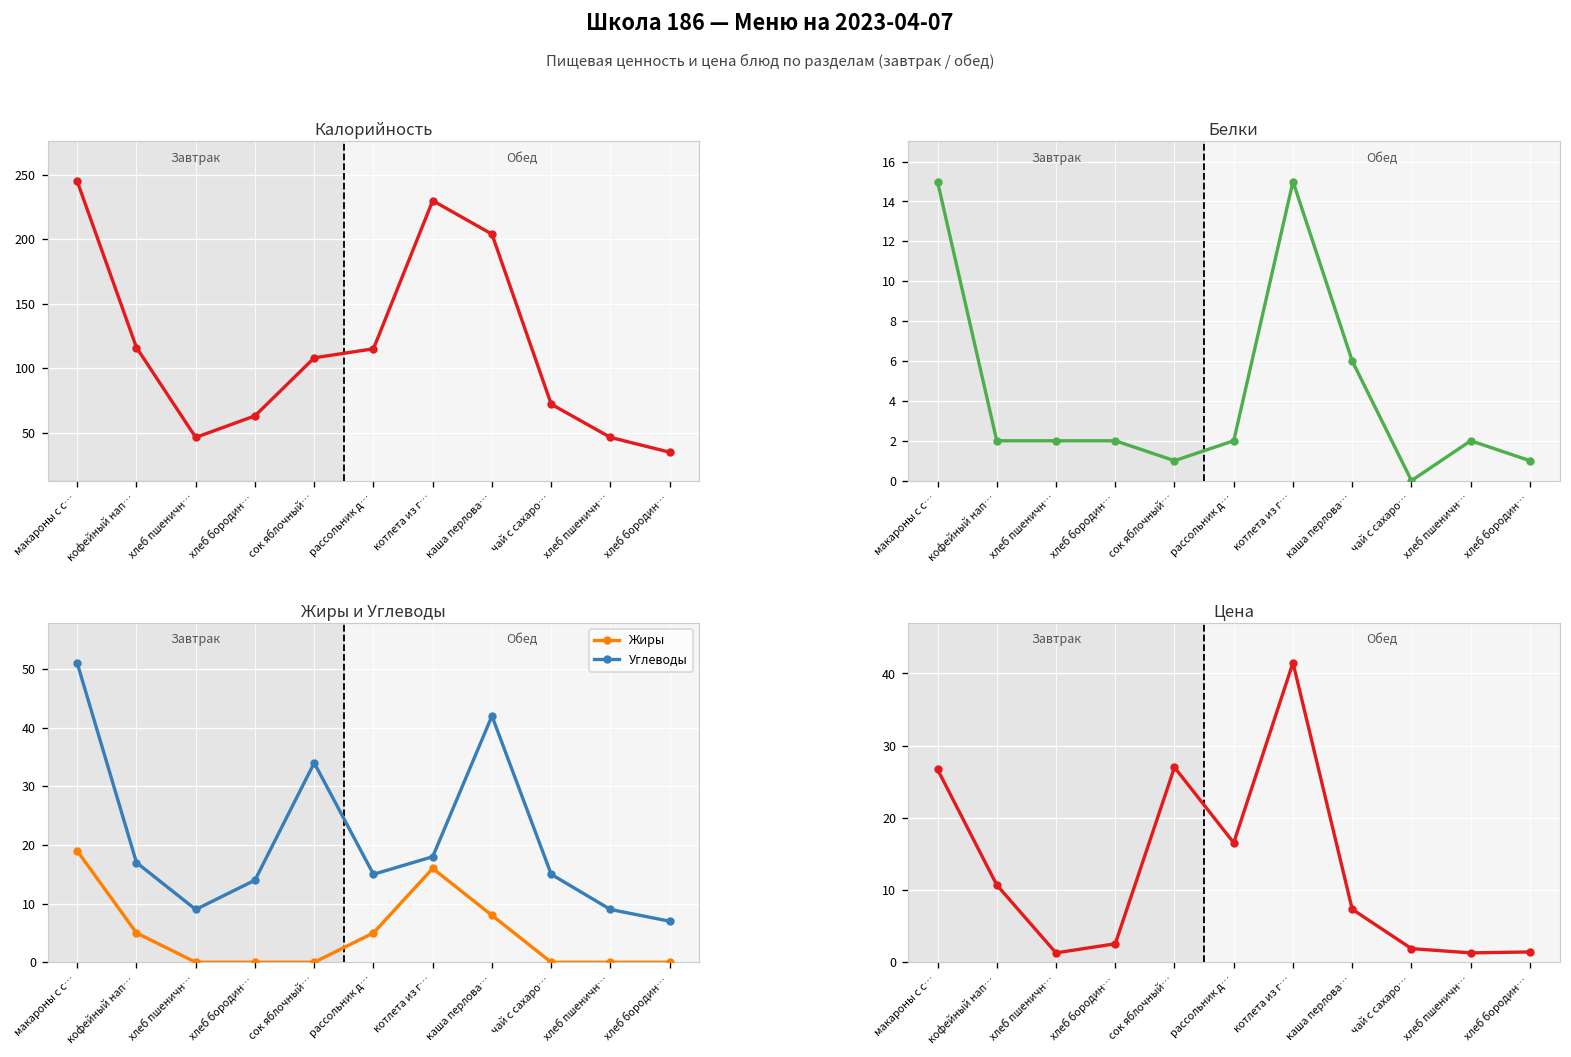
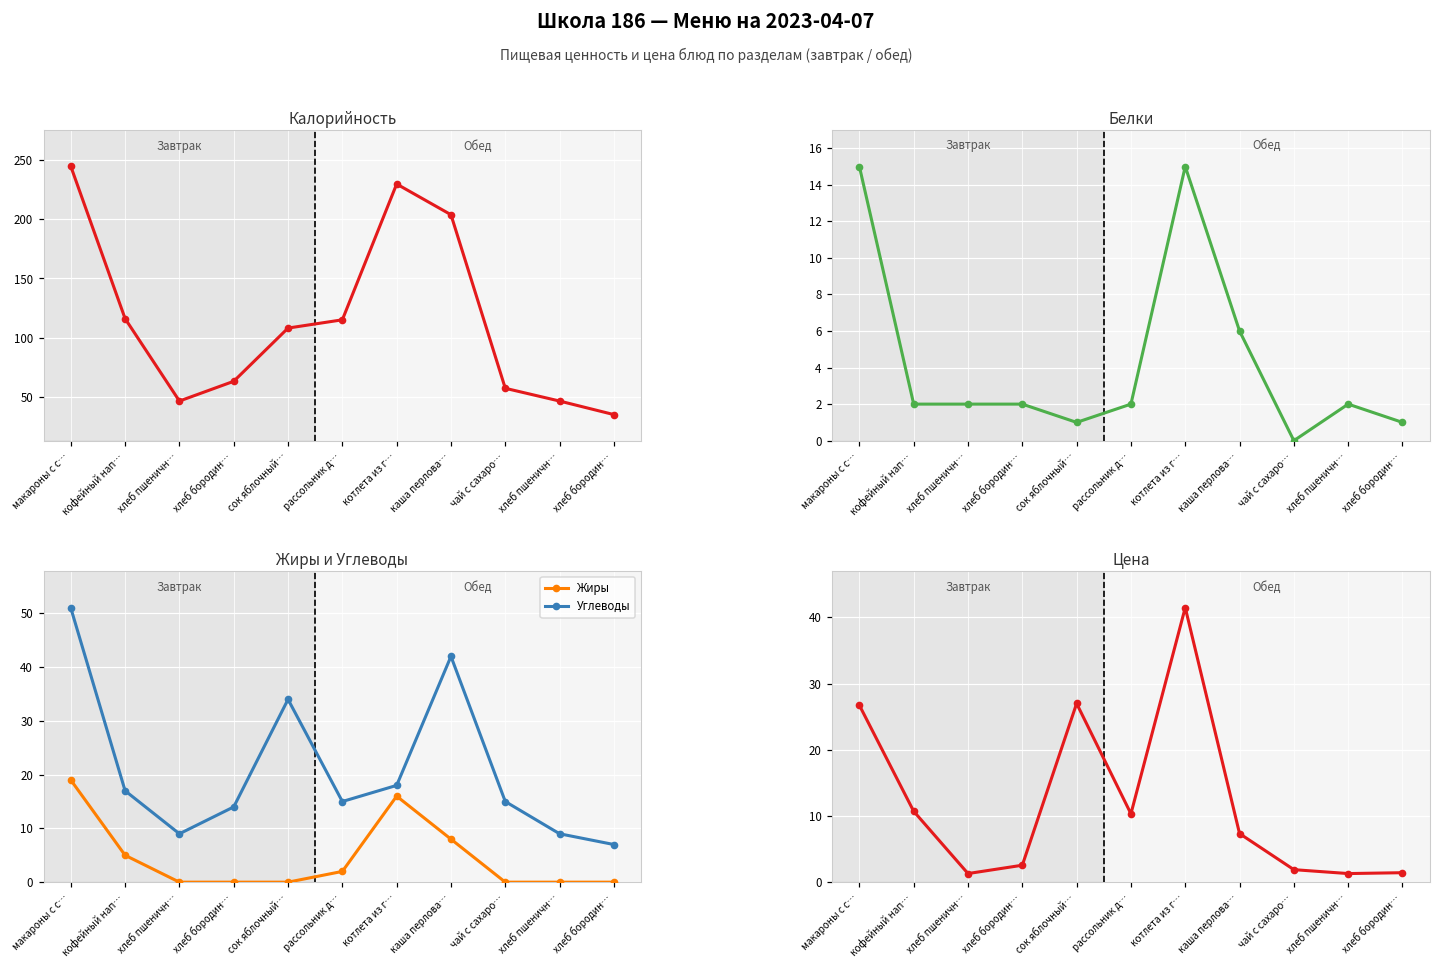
Калорийность, чай с сахаро…: 72 -> 57
Жиры и Углеводы, Жиры, рассольник д…: 5 -> 2
Цена, рассольник д…: 17 -> 10
